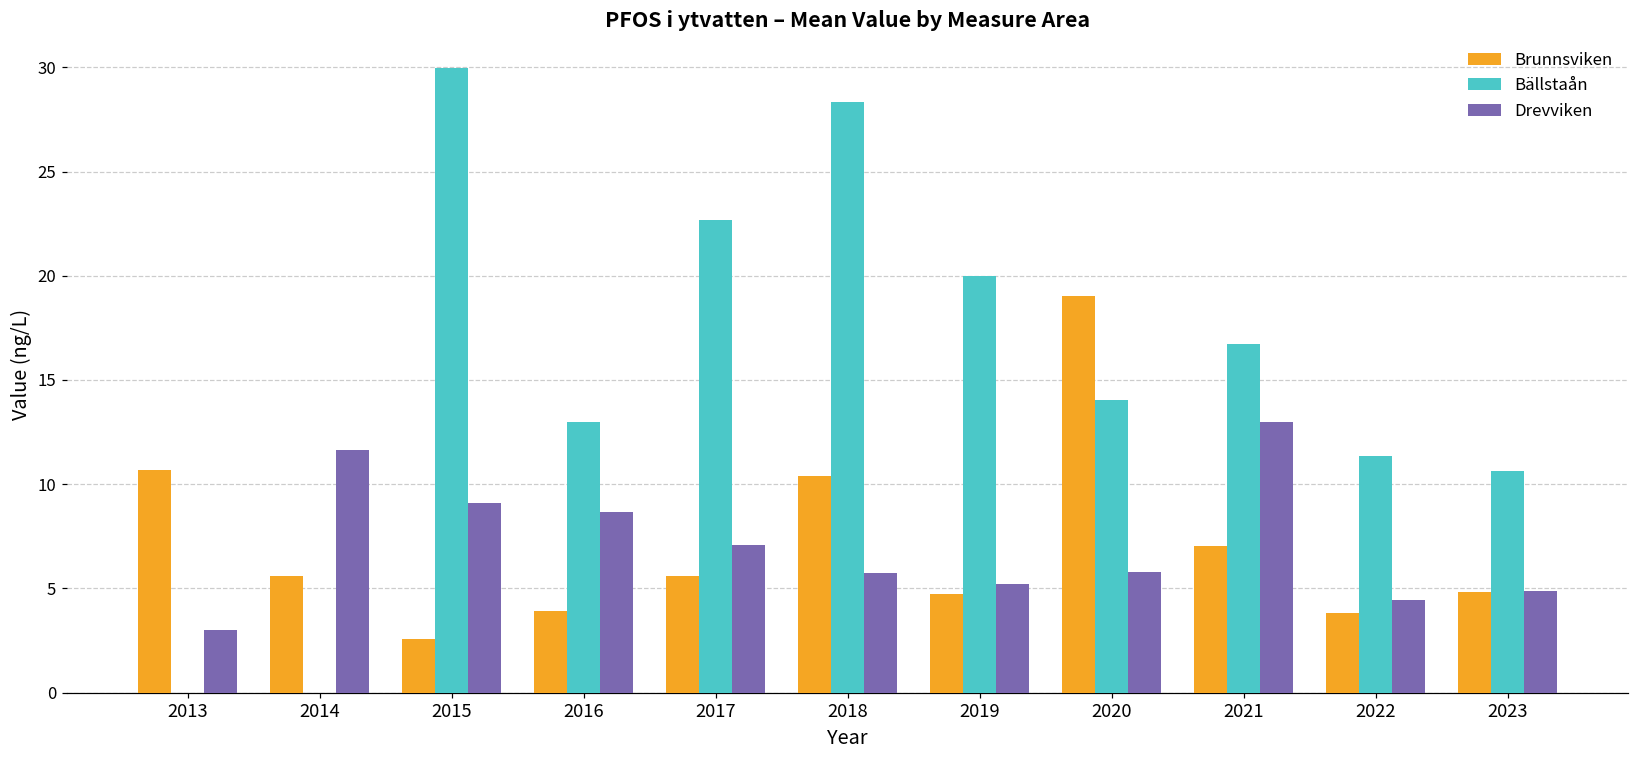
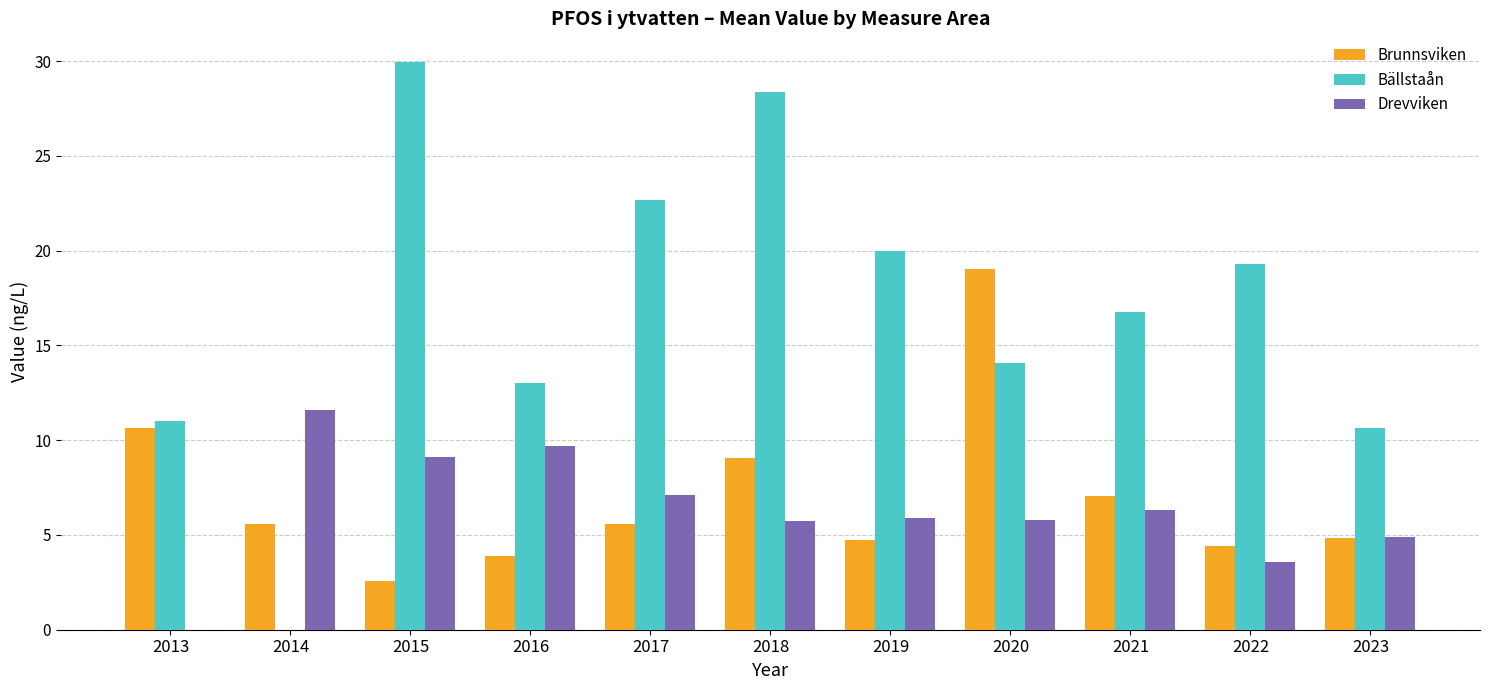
Bällstaån, 2013: 0 -> 11
Drevviken, 2013: 3 -> 0
Drevviken, 2016: 8.7 -> 9.7
Brunnsviken, 2018: 10.4 -> 9.1
Drevviken, 2019: 5.2 -> 5.9
Drevviken, 2021: 13.0 -> 6.3
Brunnsviken, 2022: 3.8 -> 4.4
Bällstaån, 2022: 11.4 -> 19.3
Drevviken, 2022: 4.5 -> 3.6
